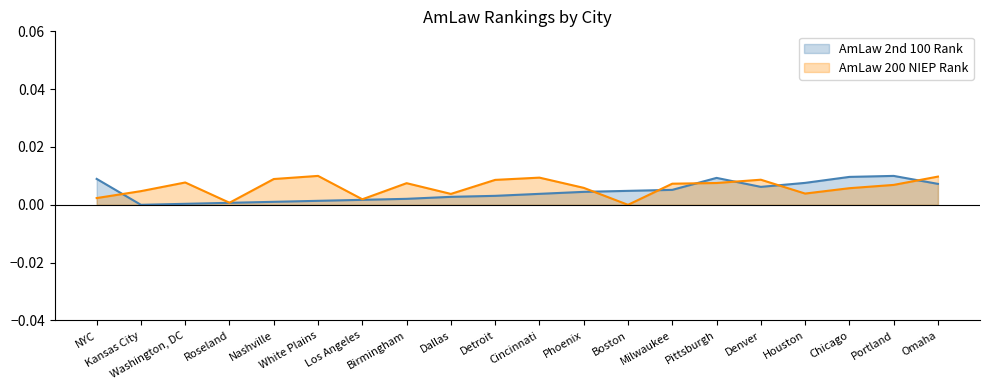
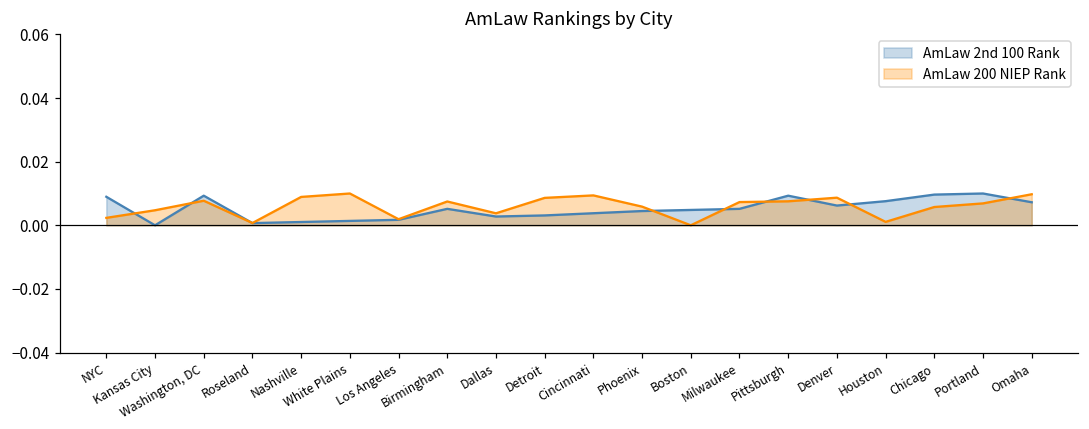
AmLaw 2nd 100 Rank, Washington, DC: 0.000 -> 0.009
AmLaw 2nd 100 Rank, Birmingham: 0.002 -> 0.005
AmLaw 200 NIEP Rank, Houston: 0.004 -> 0.001
